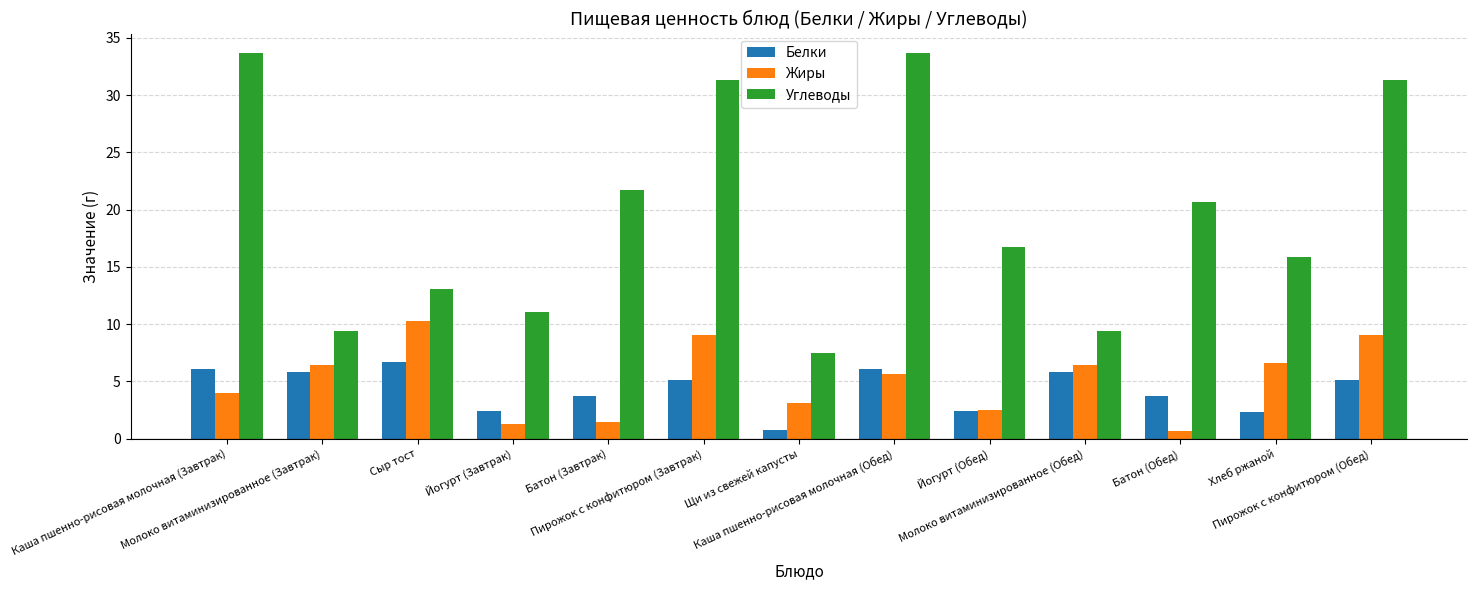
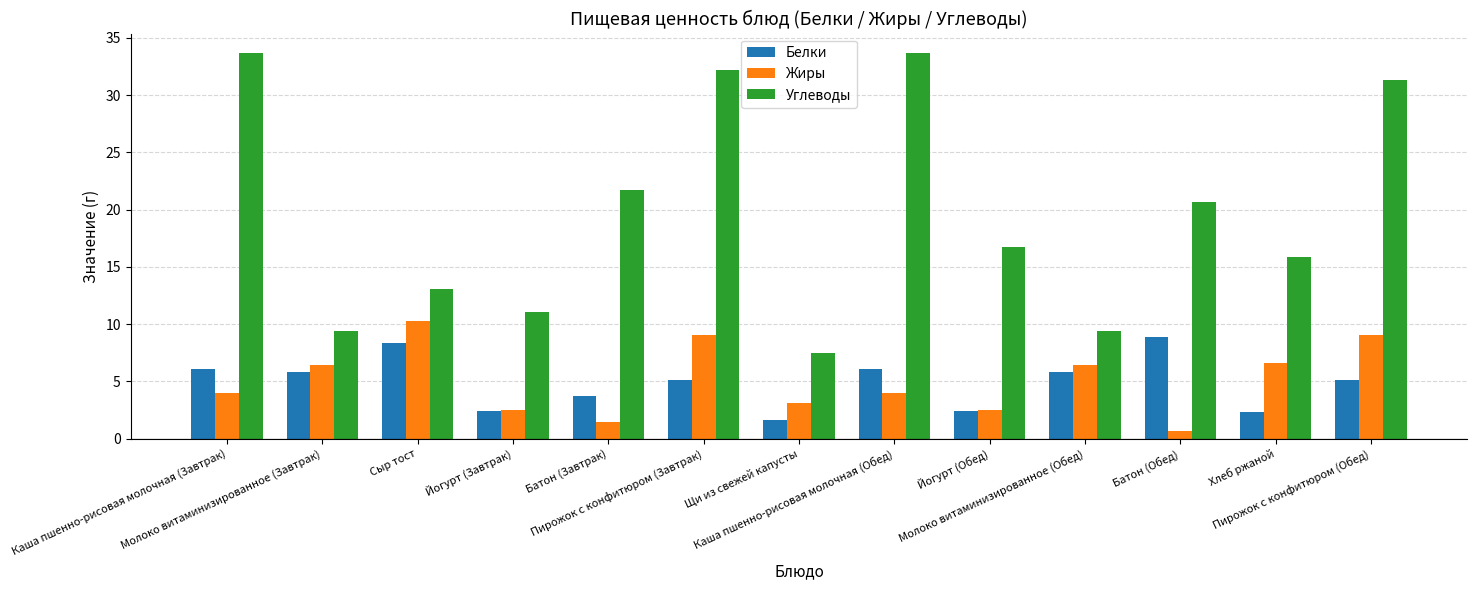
Белки, Сыр тост: 6.7 -> 8.4
Жиры, Йогурт (Завтрак): 1.3 -> 2.5
Углеводы, Пирожок с конфитюром (Завтрак): 31.3 -> 32.2
Белки, Щи из свежей капусты: 0.8 -> 1.6
Жиры, Каша пшенно-рисовая молочная (Обед): 5.7 -> 4.0
Белки, Батон (Обед): 3.8 -> 8.9
